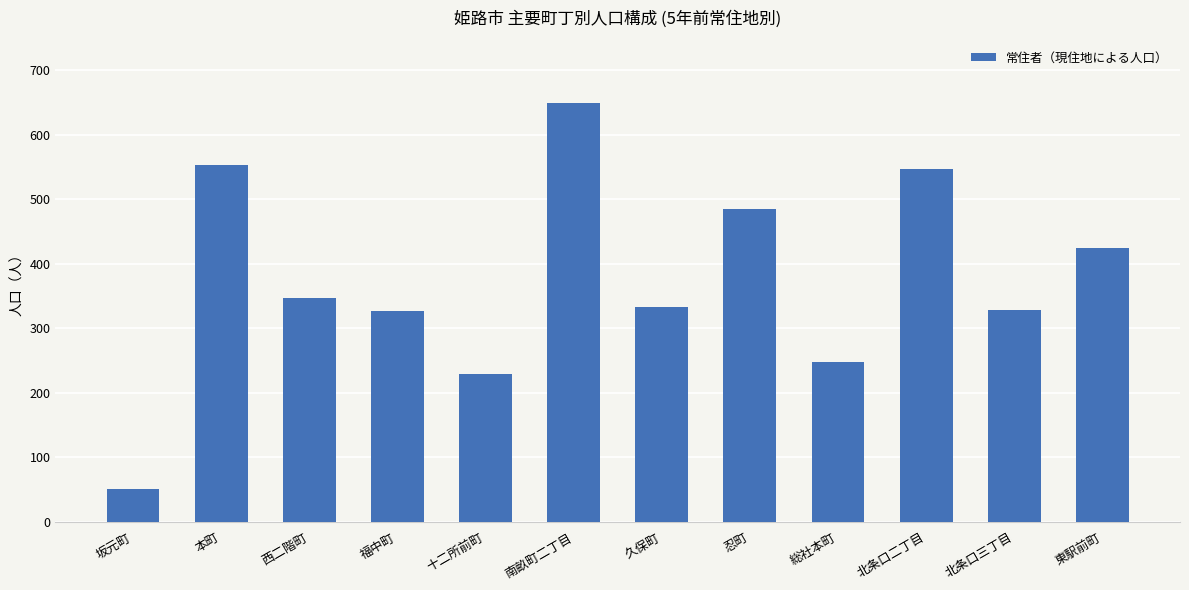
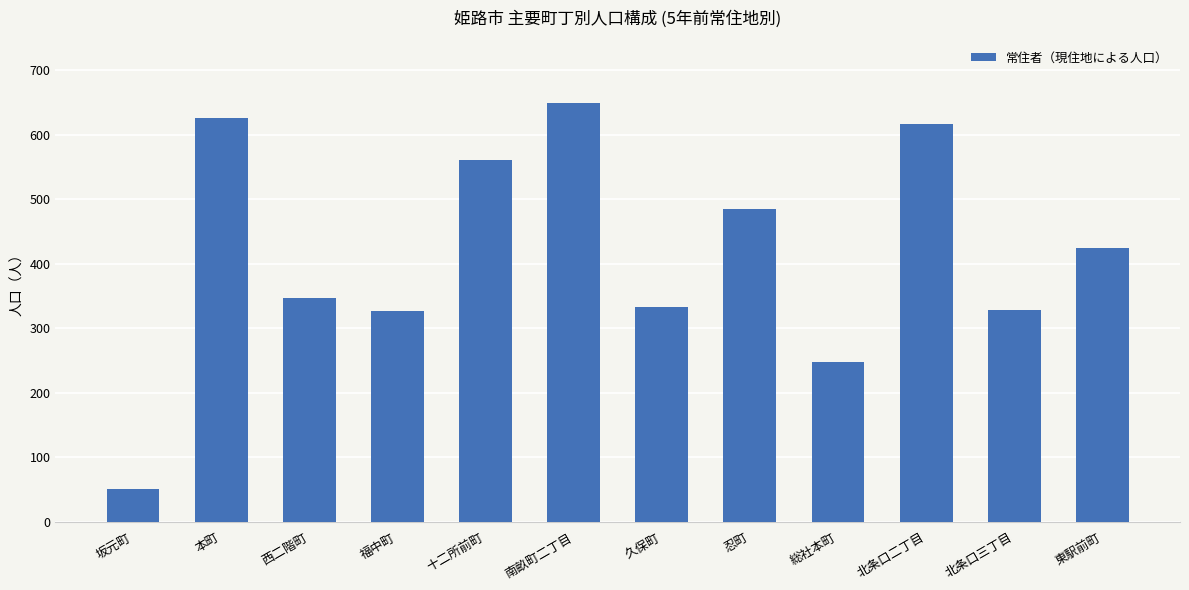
本町: 550 -> 630
十二所前町: 230 -> 560
北条口二丁目: 550 -> 620
